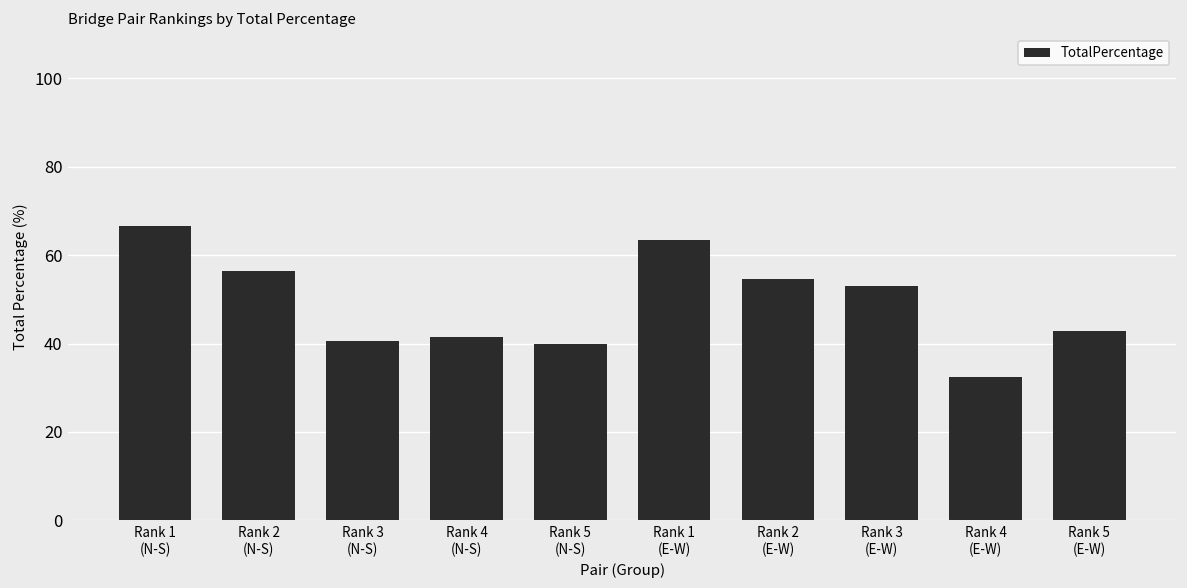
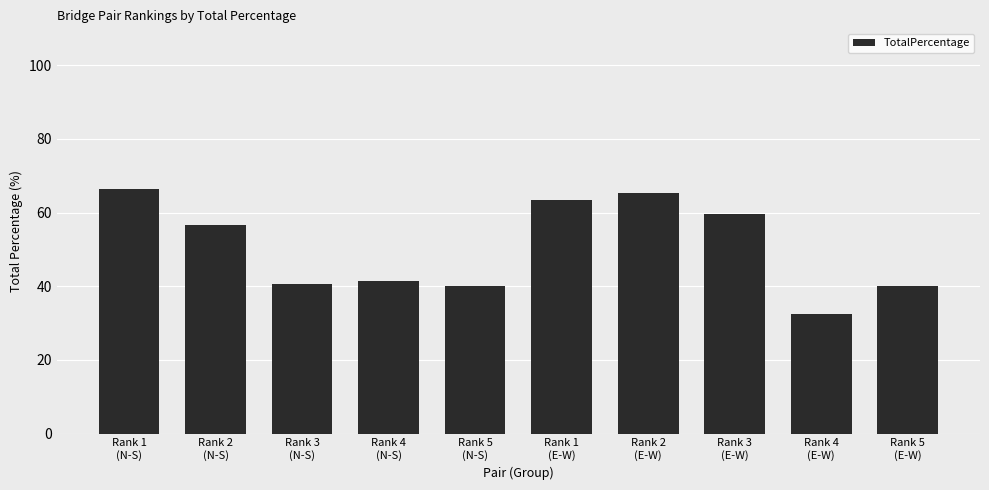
Rank 2 (E-W): 55 -> 65
Rank 3 (E-W): 53 -> 60
Rank 5 (E-W): 43 -> 40
